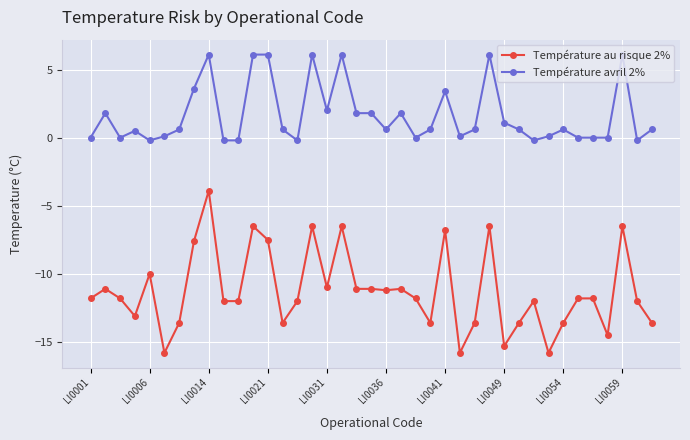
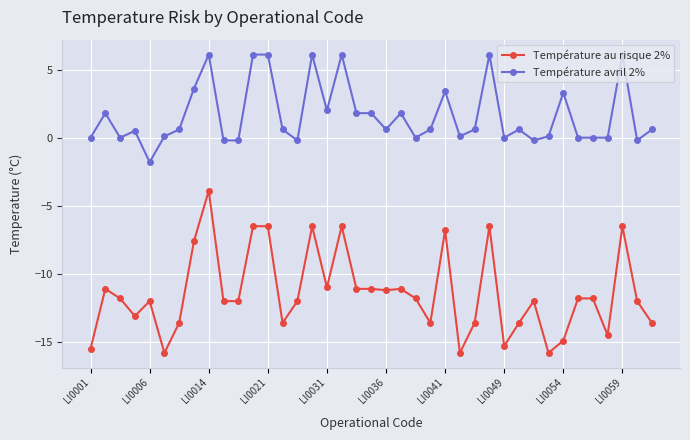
Température au risque 2%, LI0001: -11.8 -> -15.5
Température au risque 2%, LI0006: -10 -> -12
Température avril 2%, LI0006: -0.2 -> -1.8
Température au risque 2%, LI0021: -7.5 -> -6.5
Température avril 2%, LI0049: 1.1 -> 0.0
Température au risque 2%, LI0054: -13.6 -> -14.9
Température avril 2%, LI0054: 0.6 -> 3.3
